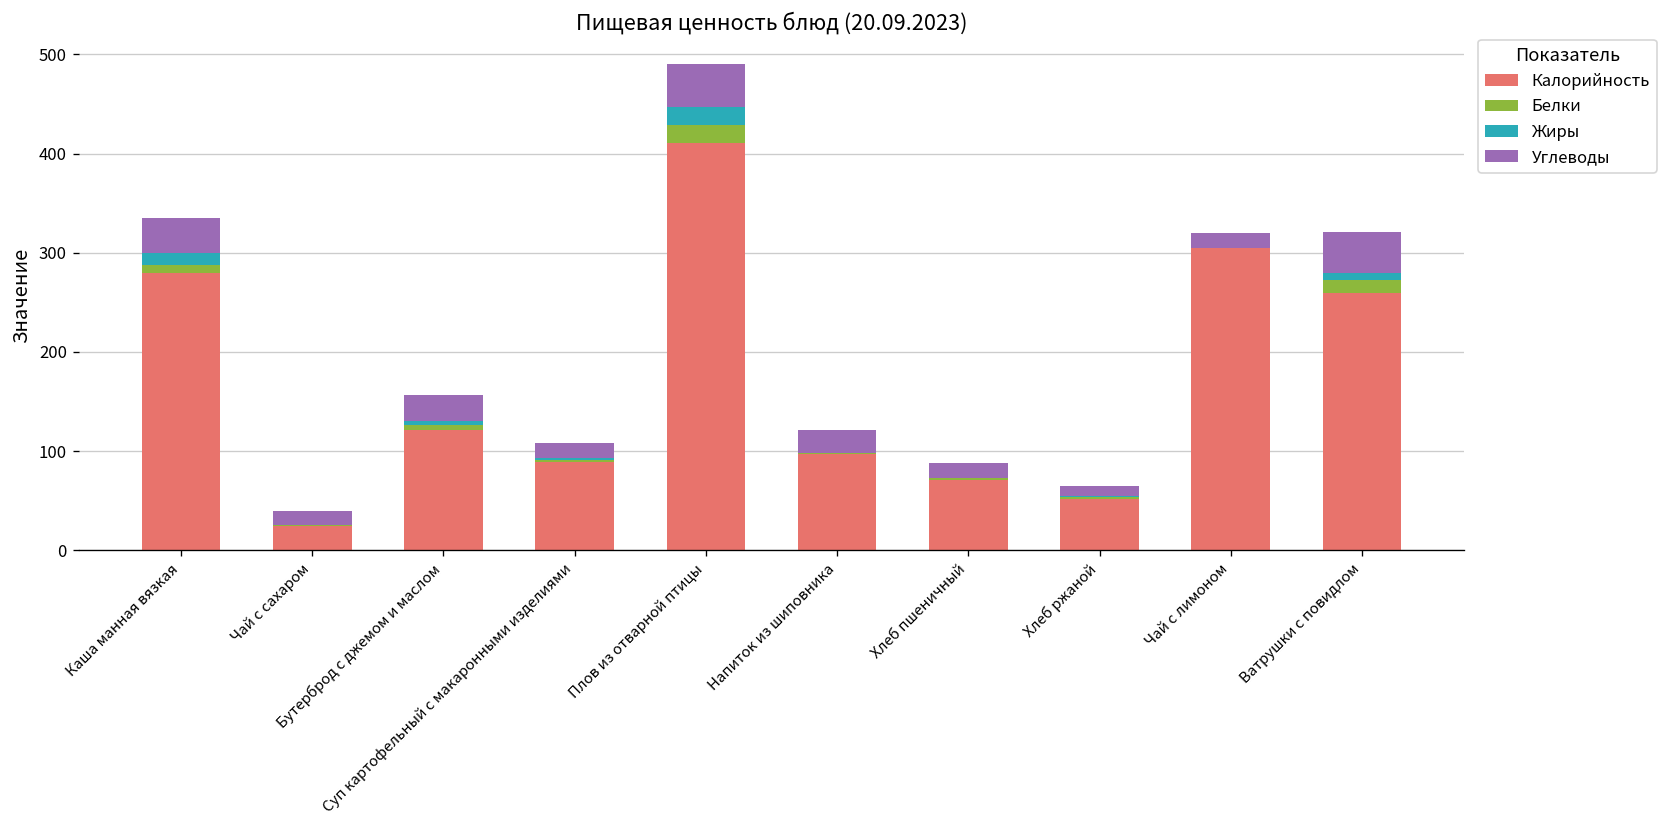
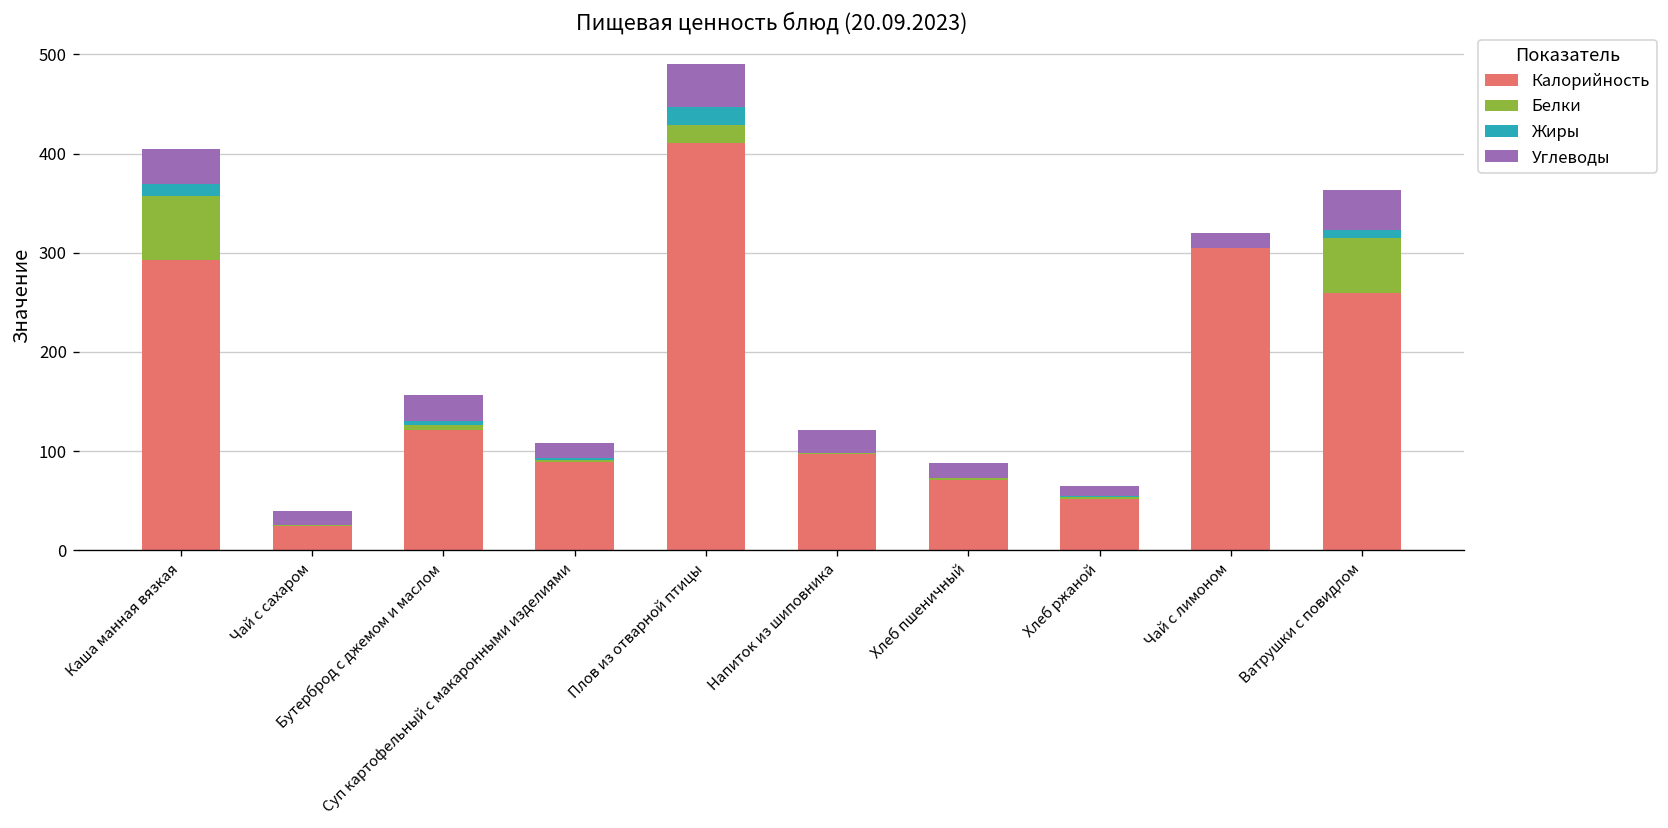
Калорийность, Каша манная вязкая: 280 -> 290
Белки, Каша манная вязкая: 10 -> 60
Белки, Ватрушки с повидлом: 10 -> 60
